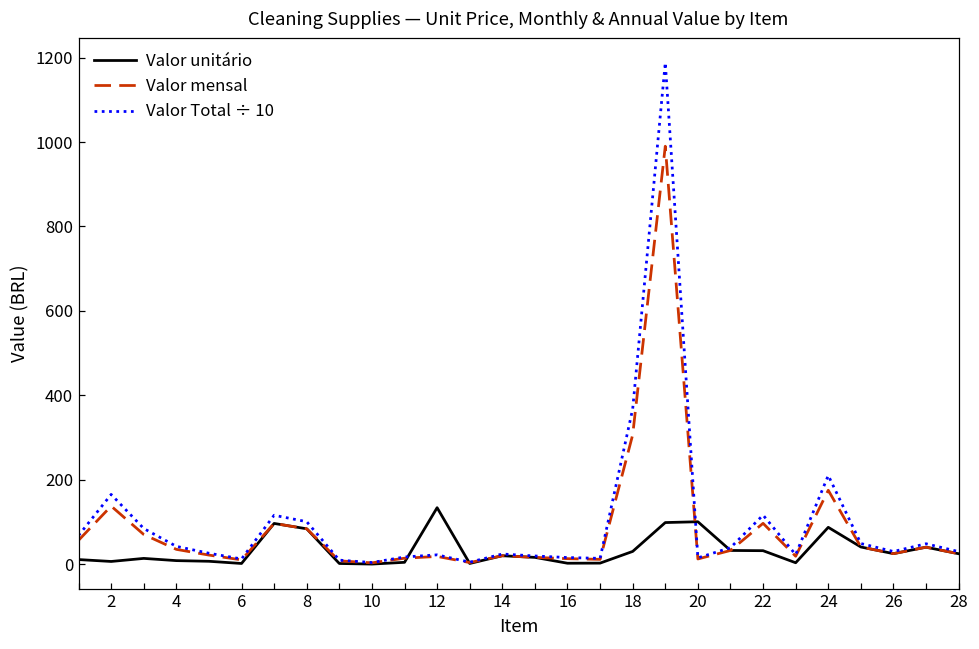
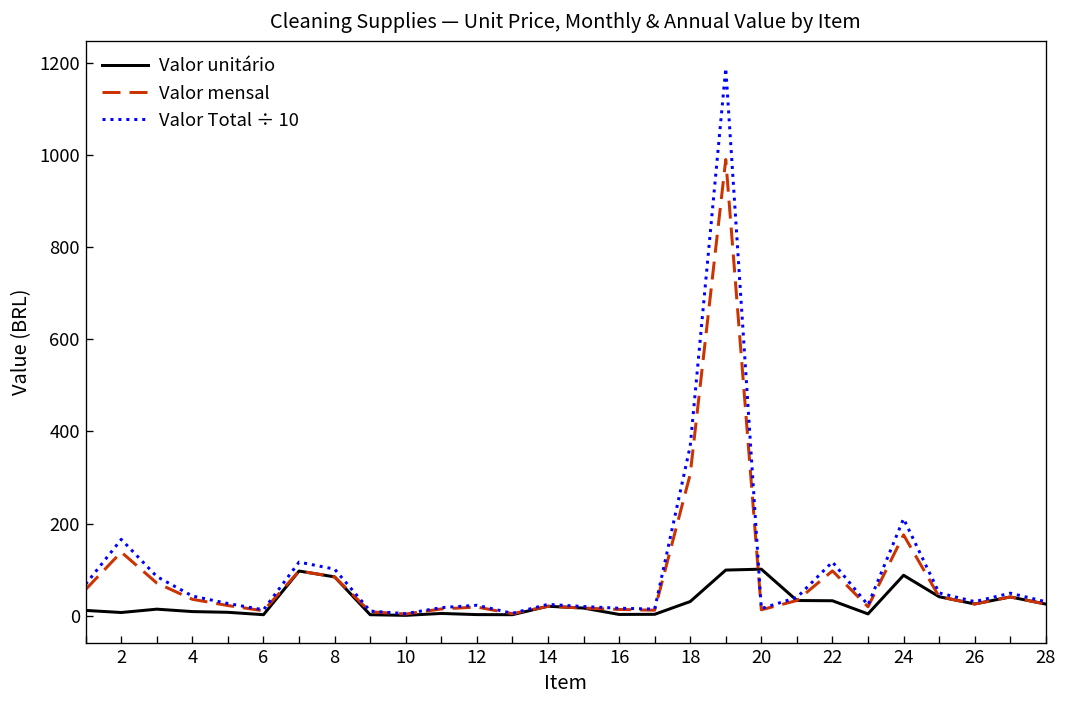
Valor unitário, 12: 130 -> 0
